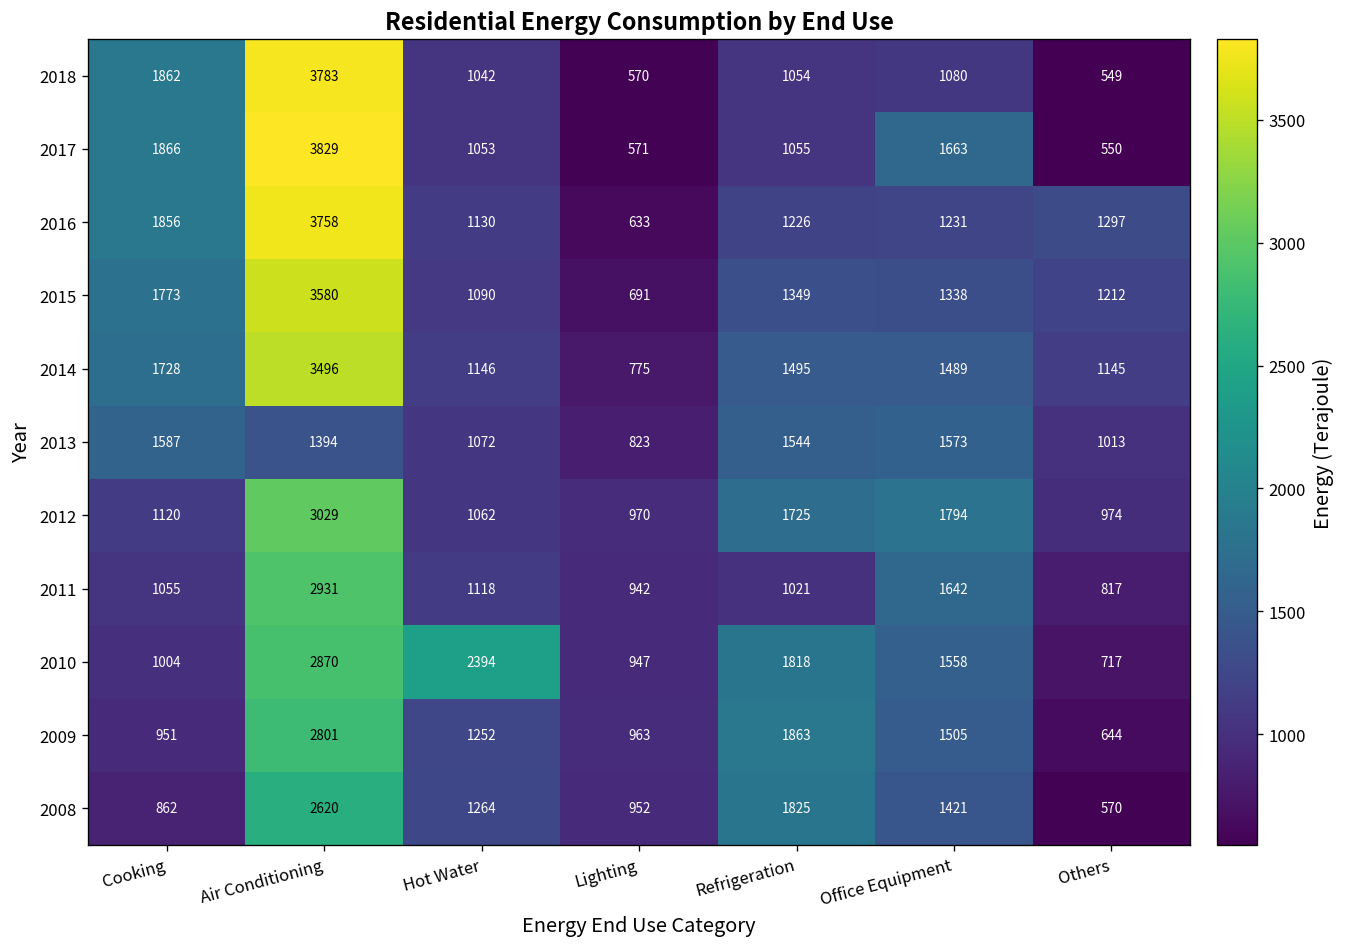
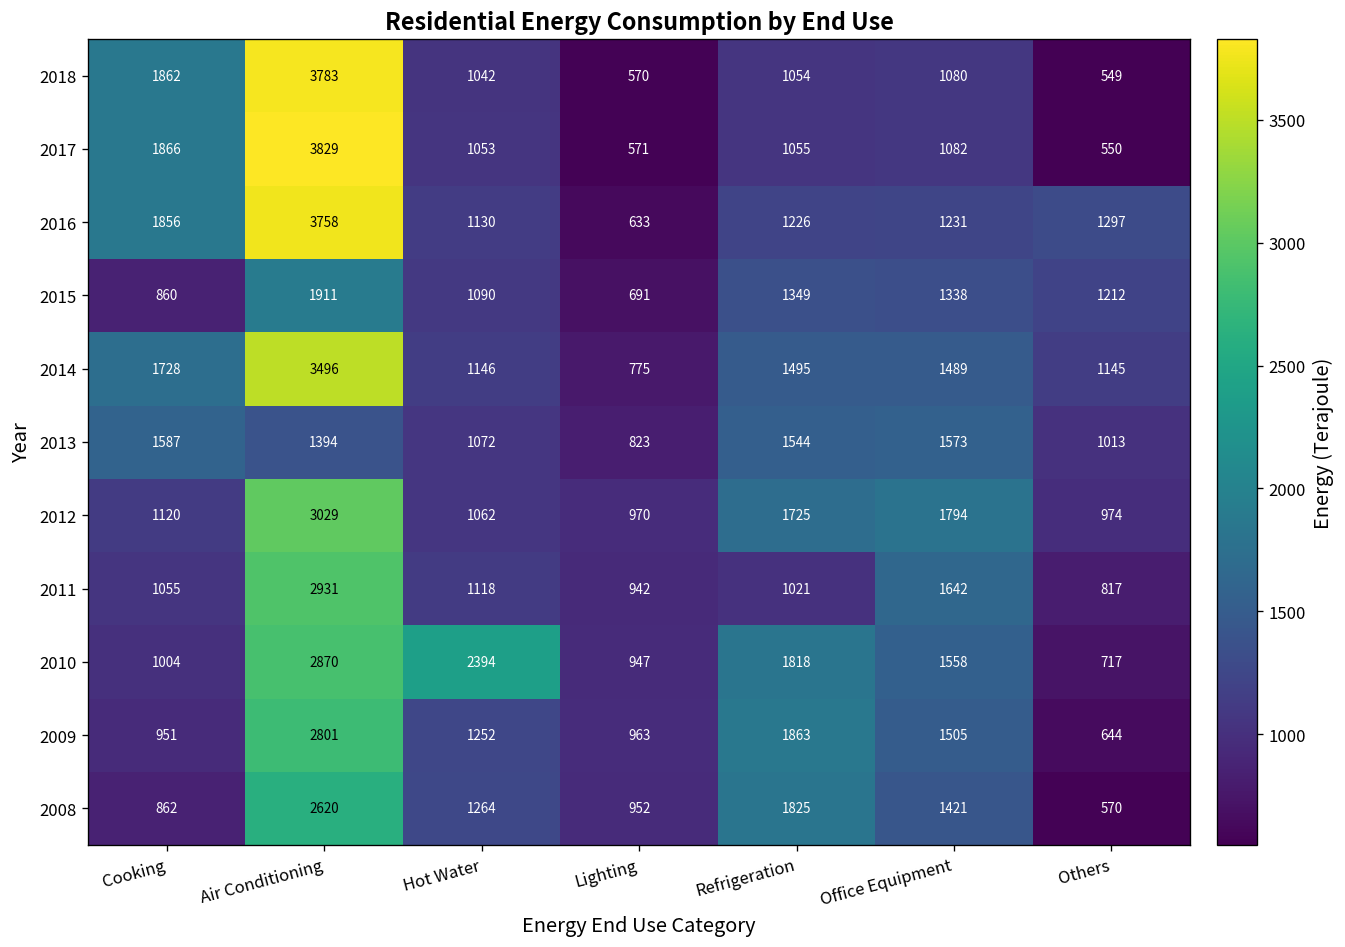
2017, Office Equipment: 1663 -> 1082
2015, Cooking: 1773 -> 860
2015, Air Conditioning: 3580 -> 1911
